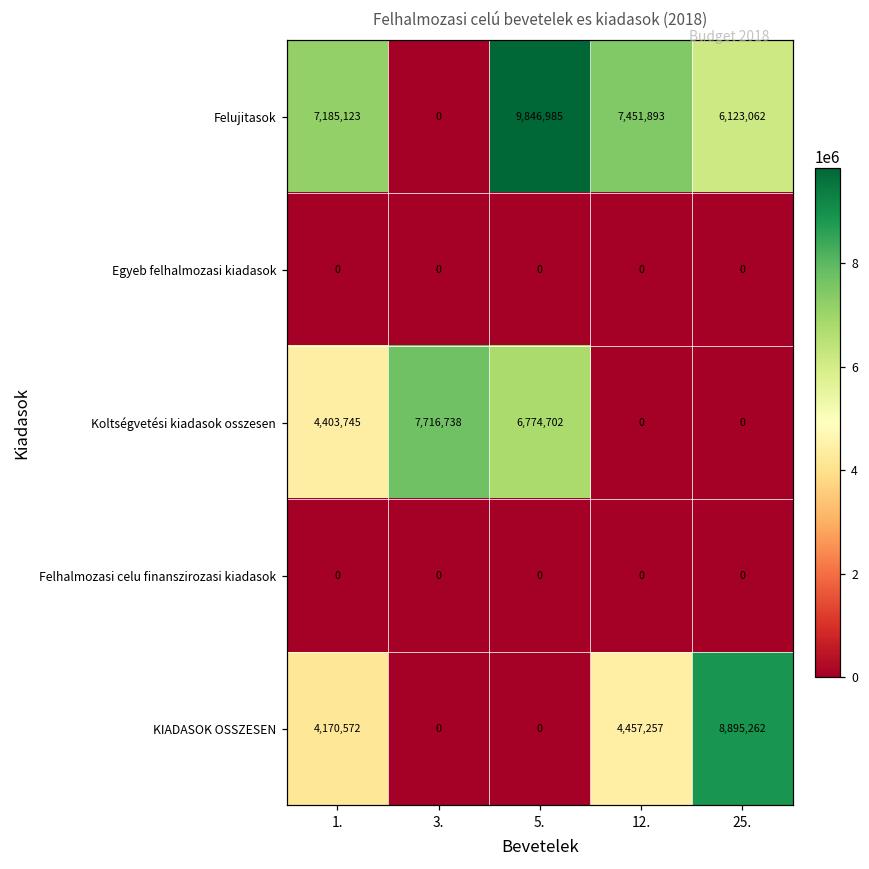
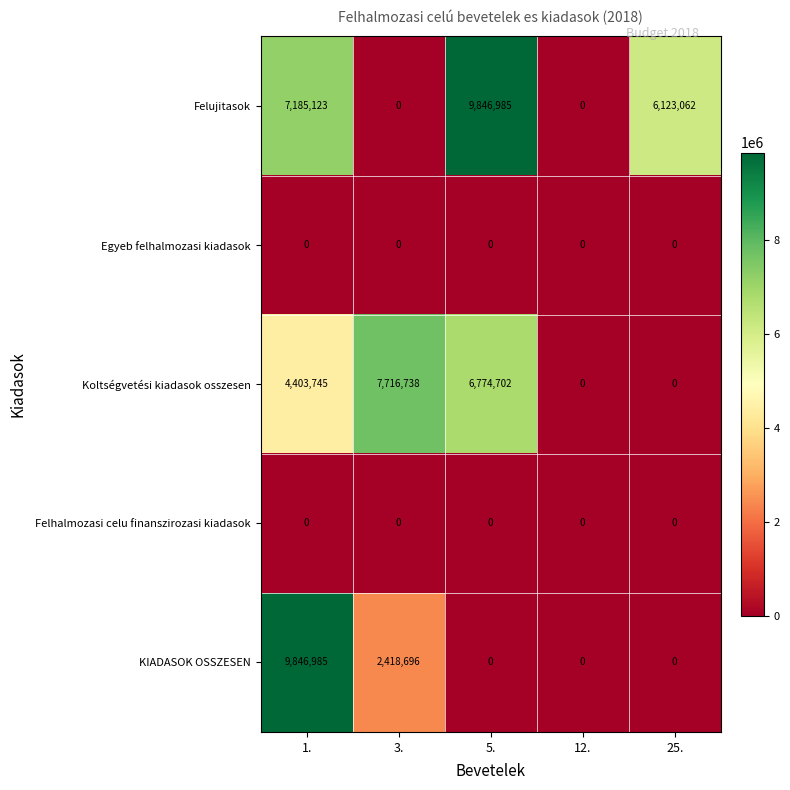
Felujitasok, 12.: 7,451,893 -> 0
KIADASOK OSSZESEN, 1.: 4,170,572 -> 9,846,985
KIADASOK OSSZESEN, 3.: 0 -> 2,418,696
KIADASOK OSSZESEN, 12.: 4,457,257 -> 0
KIADASOK OSSZESEN, 25.: 8,895,262 -> 0
